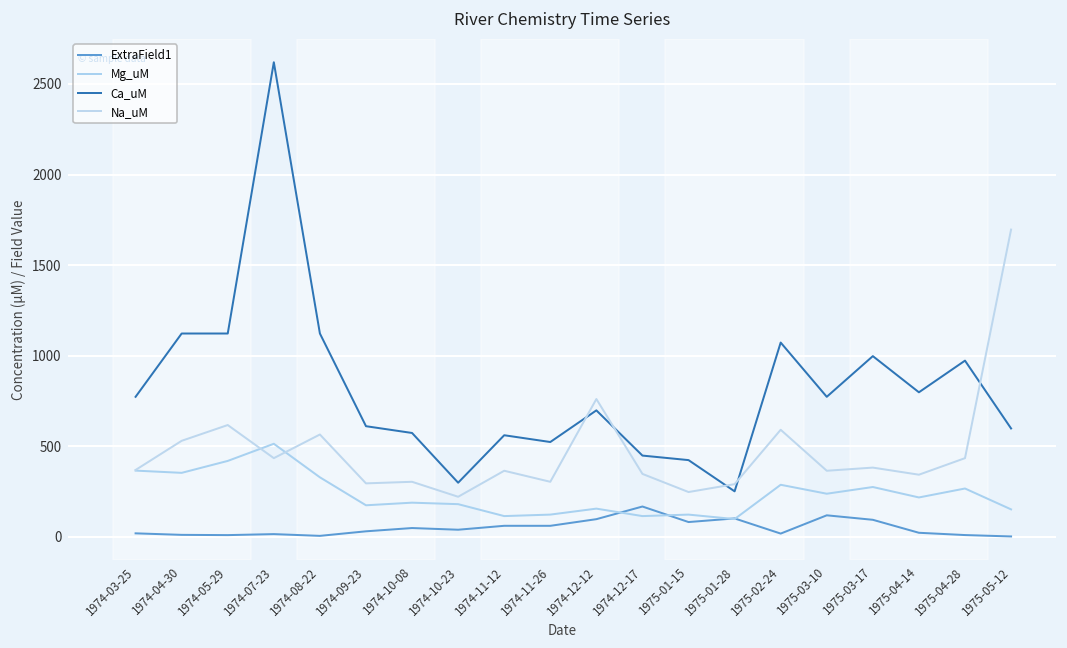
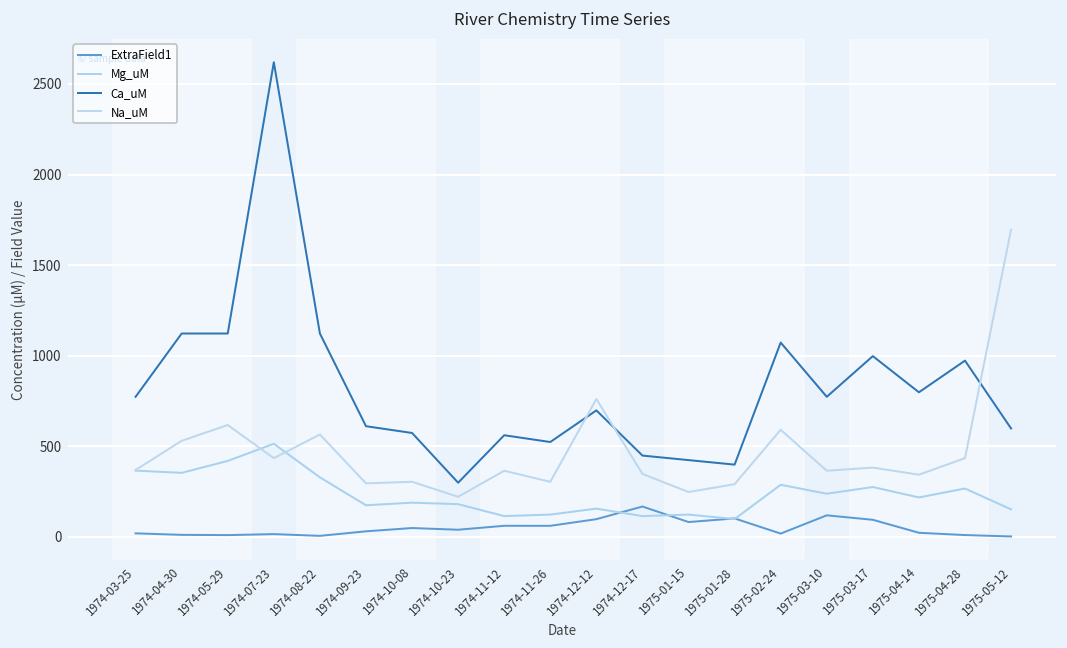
Ca_uM, 1975-01-28: 250 -> 400
